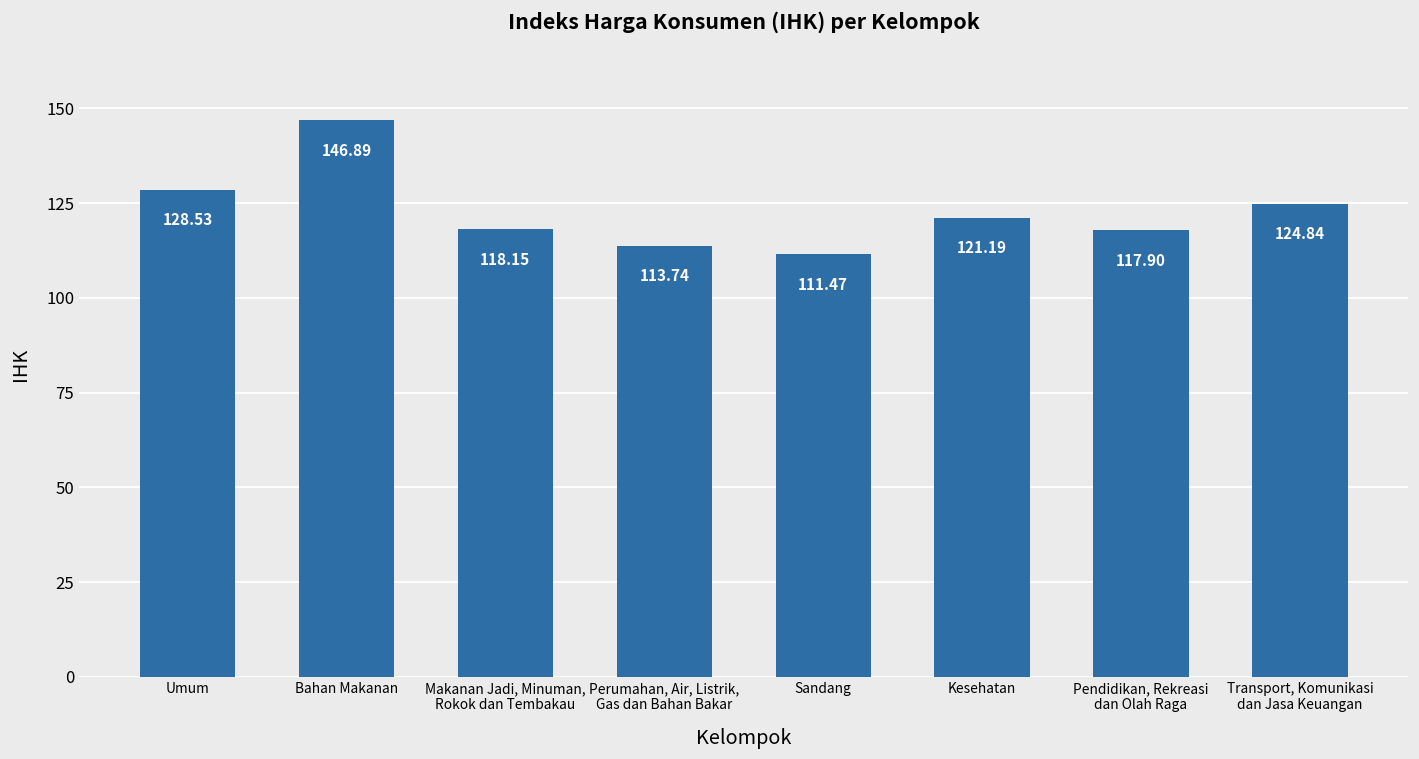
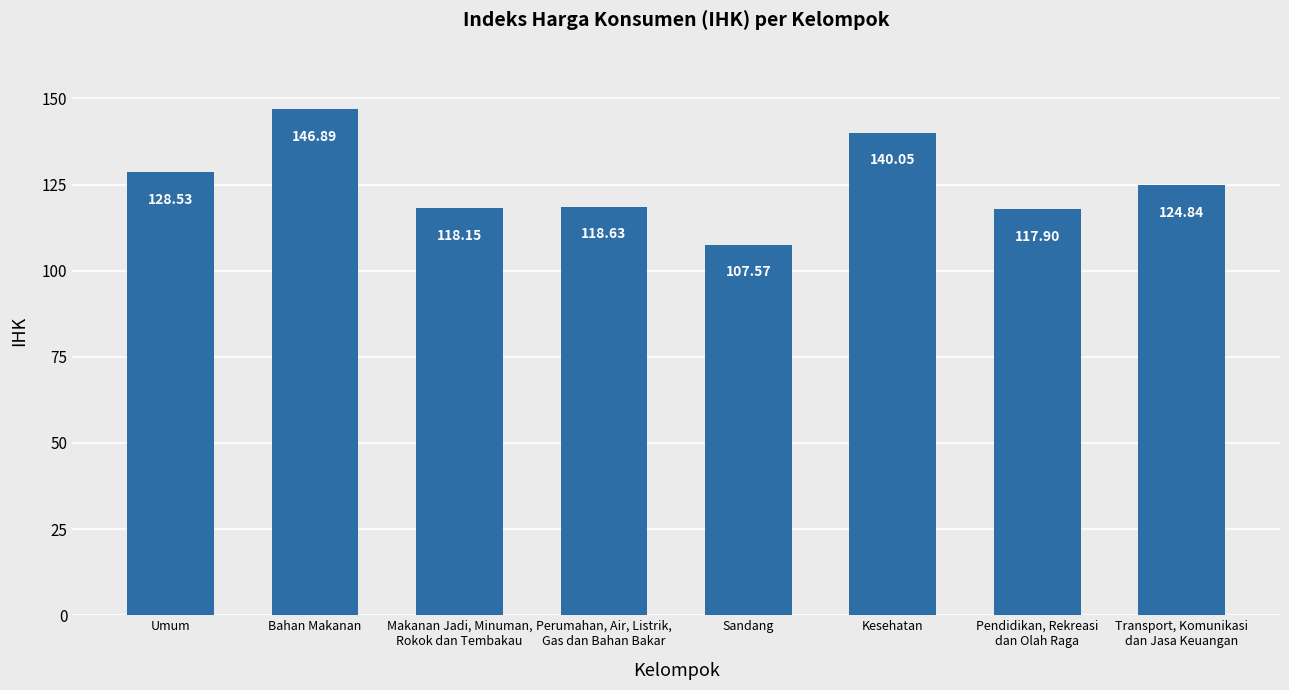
Perumahan, Air, Listrik, Gas dan Bahan Bakar: 113.74 -> 118.63
Sandang: 111.47 -> 107.57
Kesehatan: 121.19 -> 140.05
